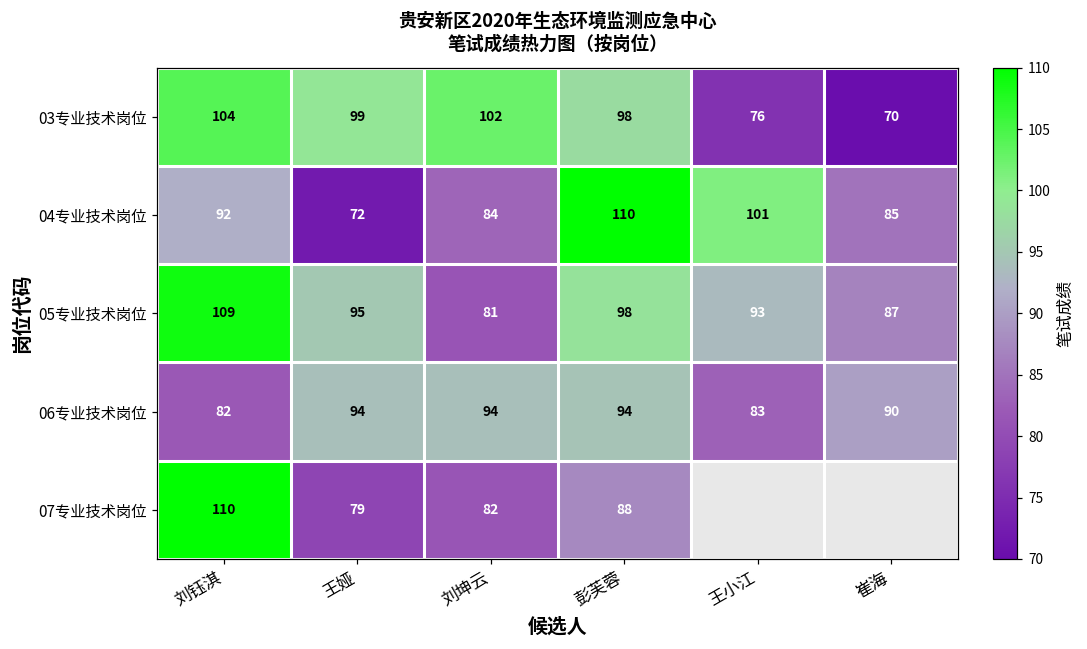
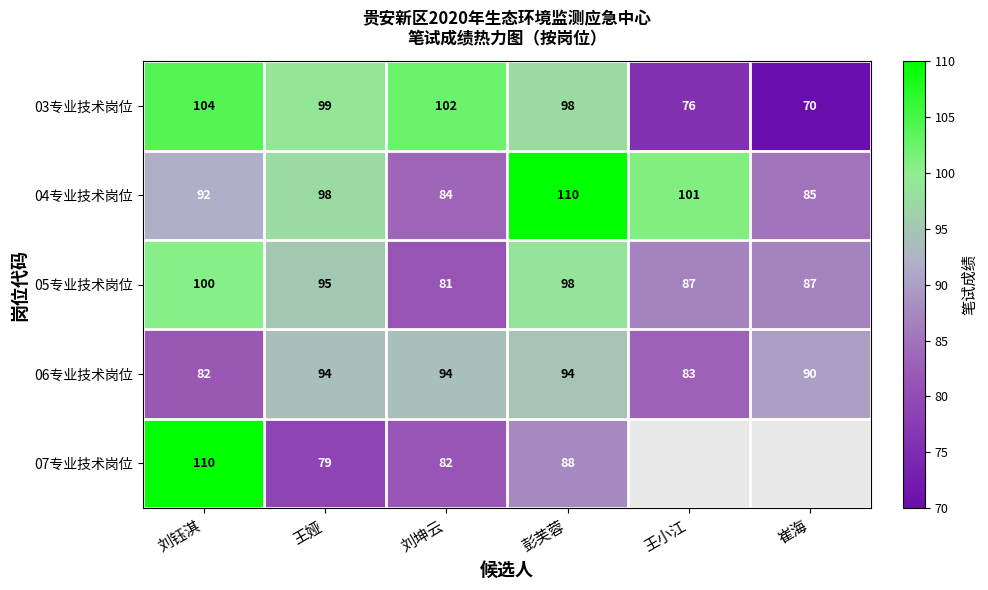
04专业技术岗位, 王娅: 72 -> 98
05专业技术岗位, 刘钰淇: 109 -> 100
05专业技术岗位, 王小江: 93 -> 87
